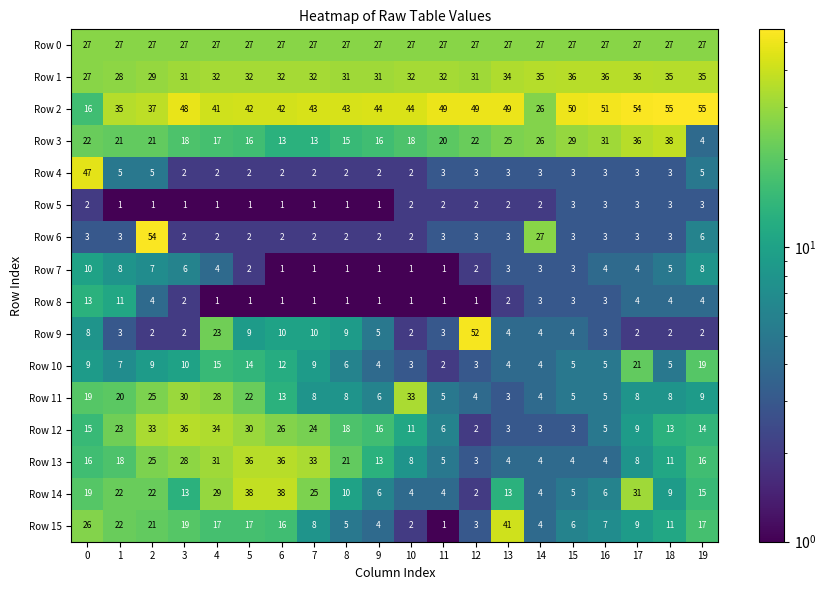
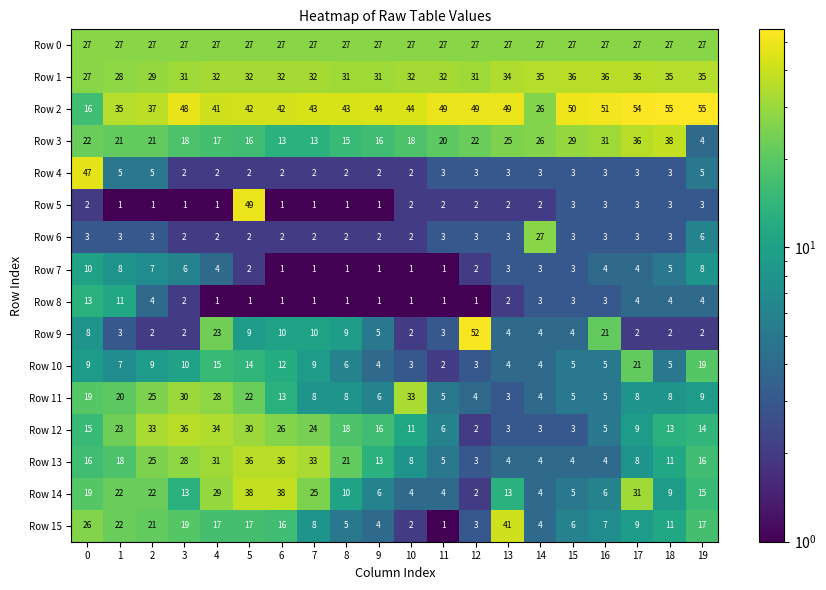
Row 5, 5: 1 -> 49
Row 6, 2: 54 -> 3
Row 9, 16: 3 -> 21
